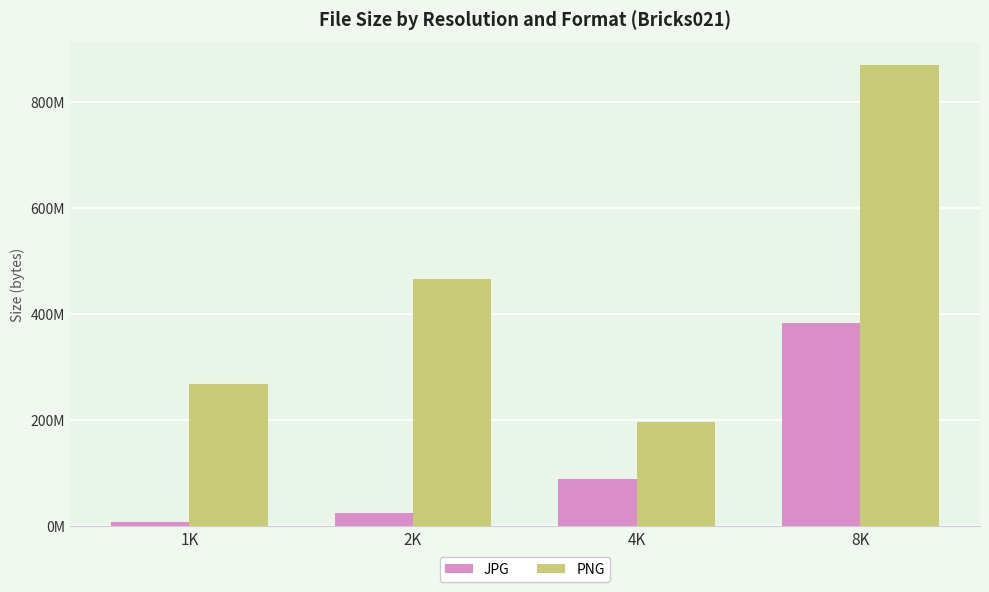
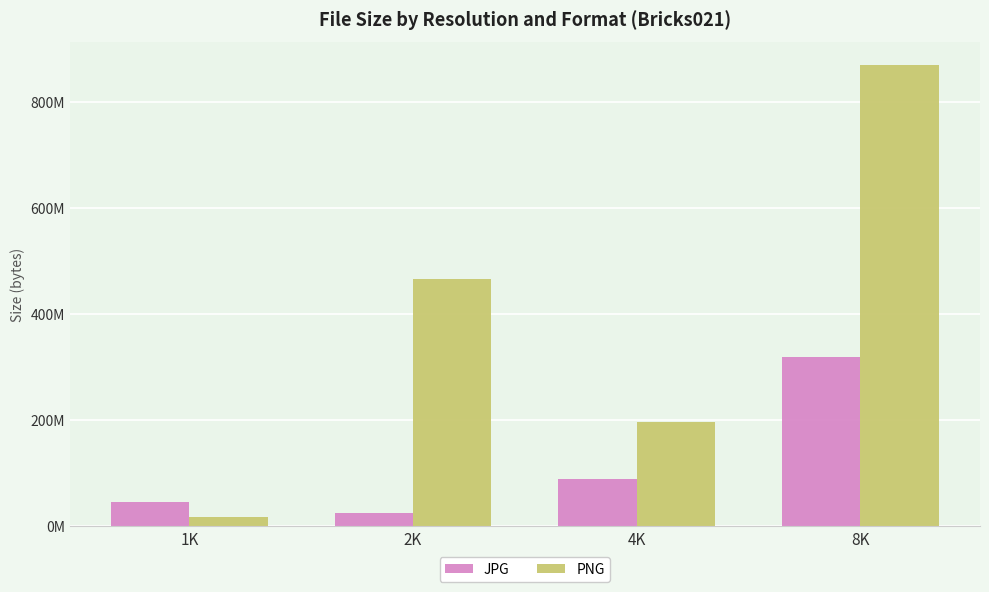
JPG, 1K: 10000000 -> 40000000
PNG, 1K: 270000000 -> 20000000
JPG, 8K: 380000000 -> 320000000
